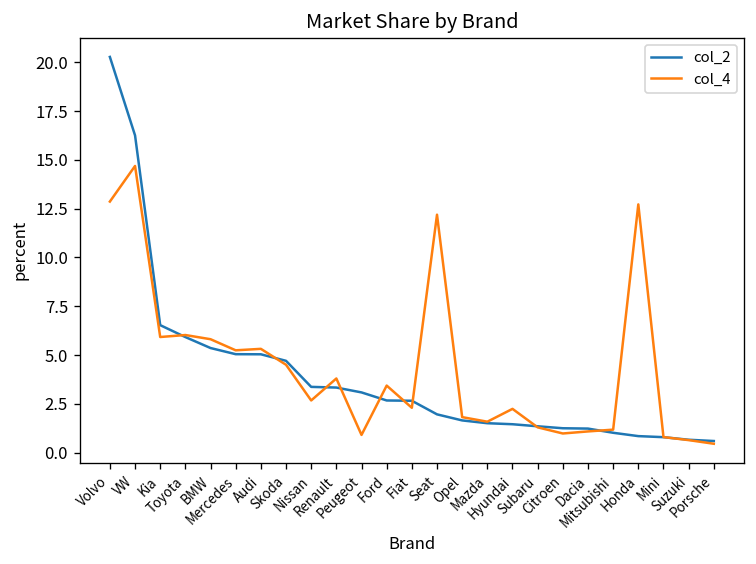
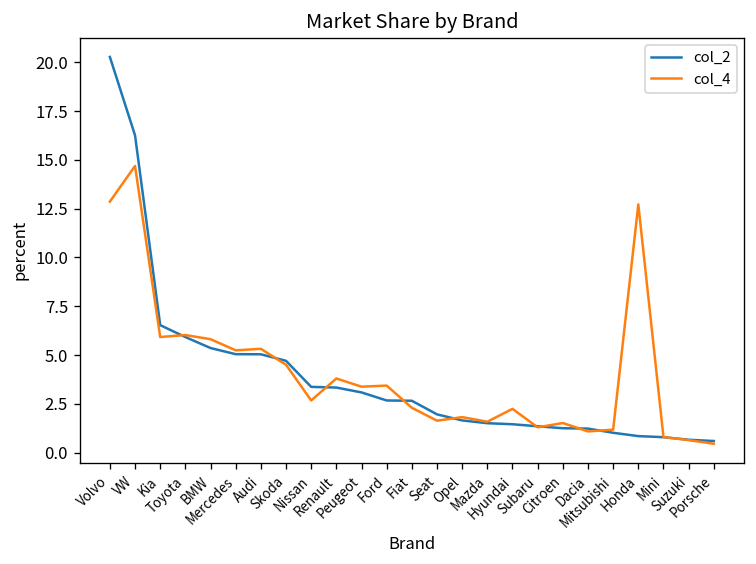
col_4, Peugeot: 0.9 -> 3.4
col_4, Seat: 12.2 -> 1.6
col_4, Citroen: 1.0 -> 1.5
